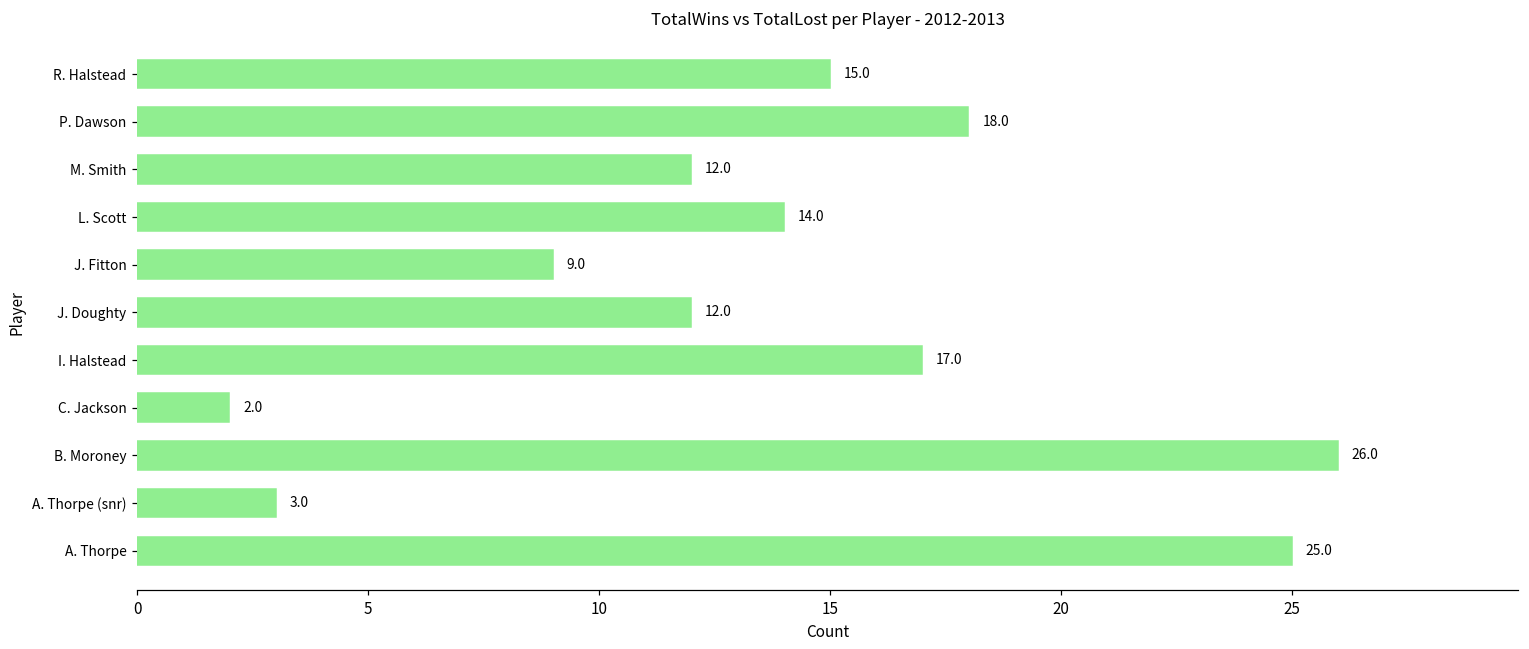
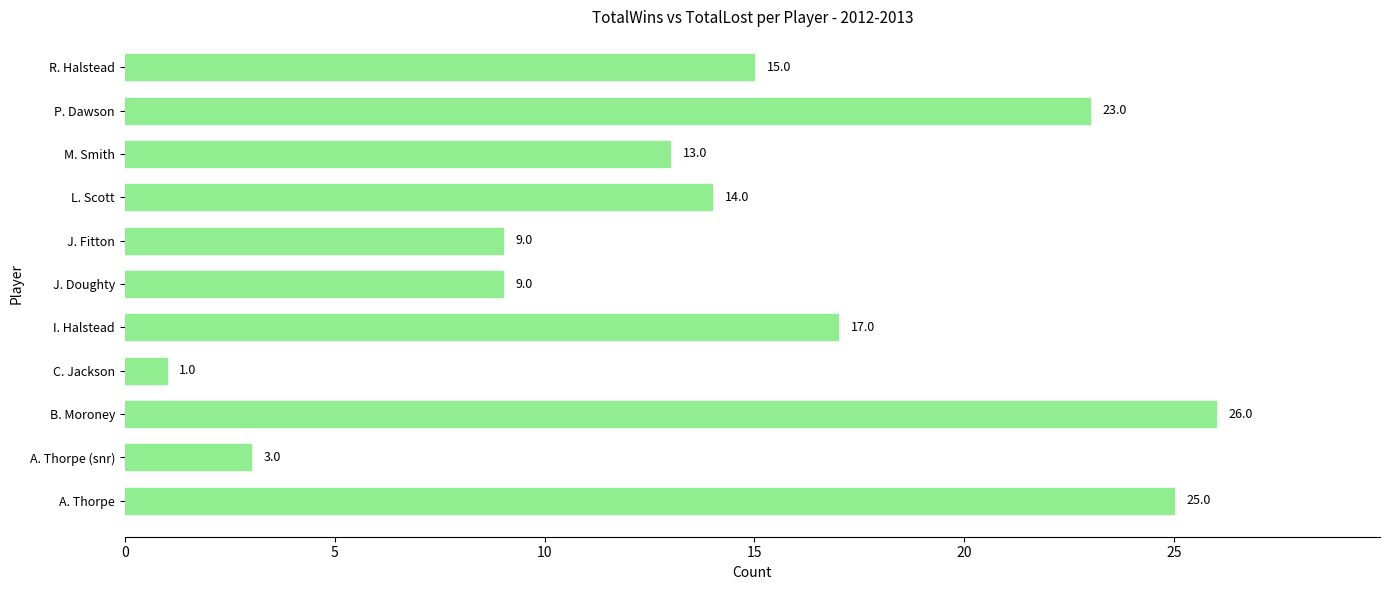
P. Dawson: 18.0 -> 23.0
M. Smith: 12.0 -> 13.0
J. Doughty: 12.0 -> 9.0
C. Jackson: 2.0 -> 1.0
